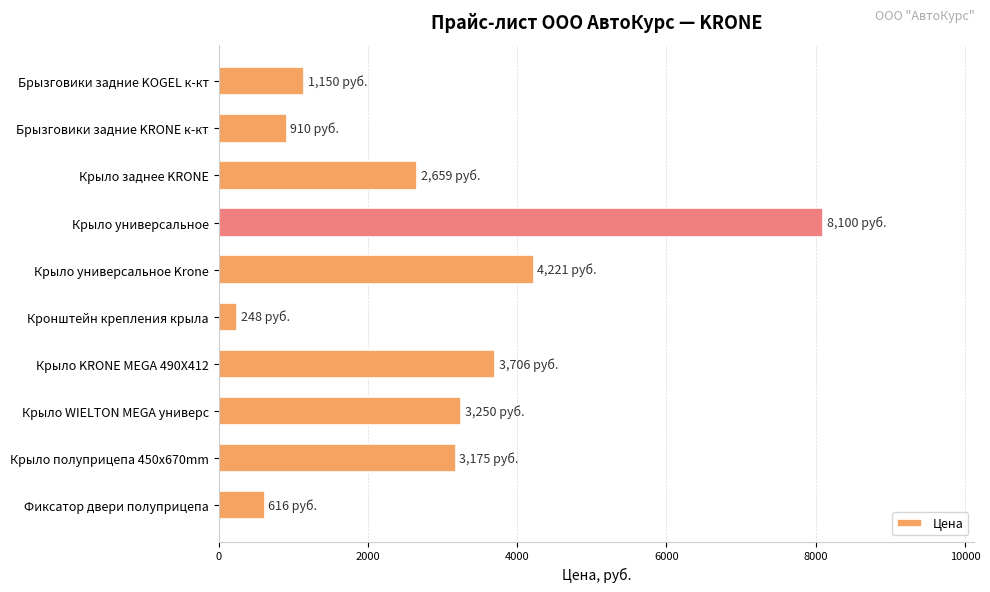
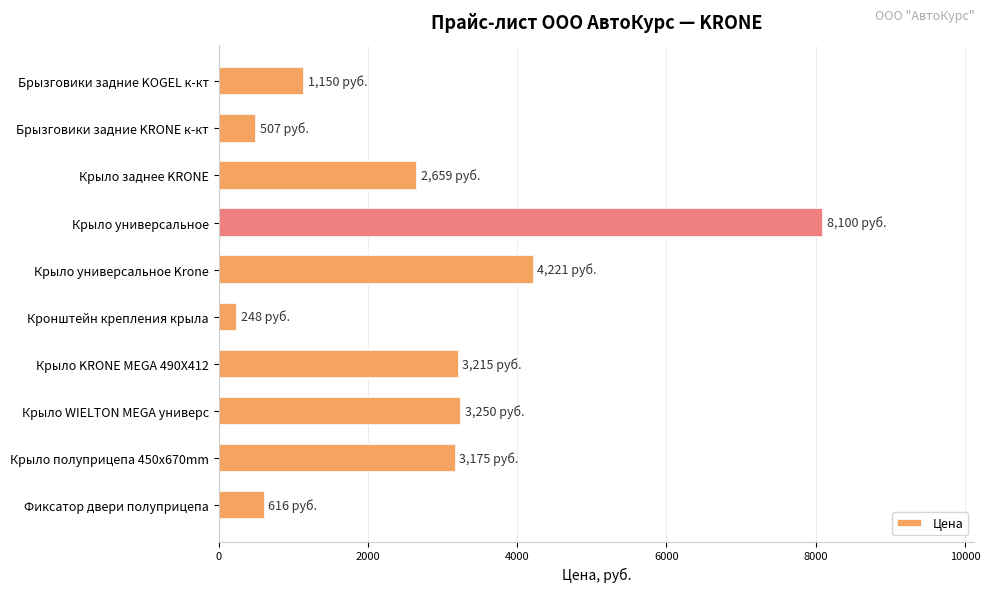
Брызговики задние KRONE к-кт: 910 -> 507
Крыло KRONE MEGA 490X412: 3,706 -> 3,215
